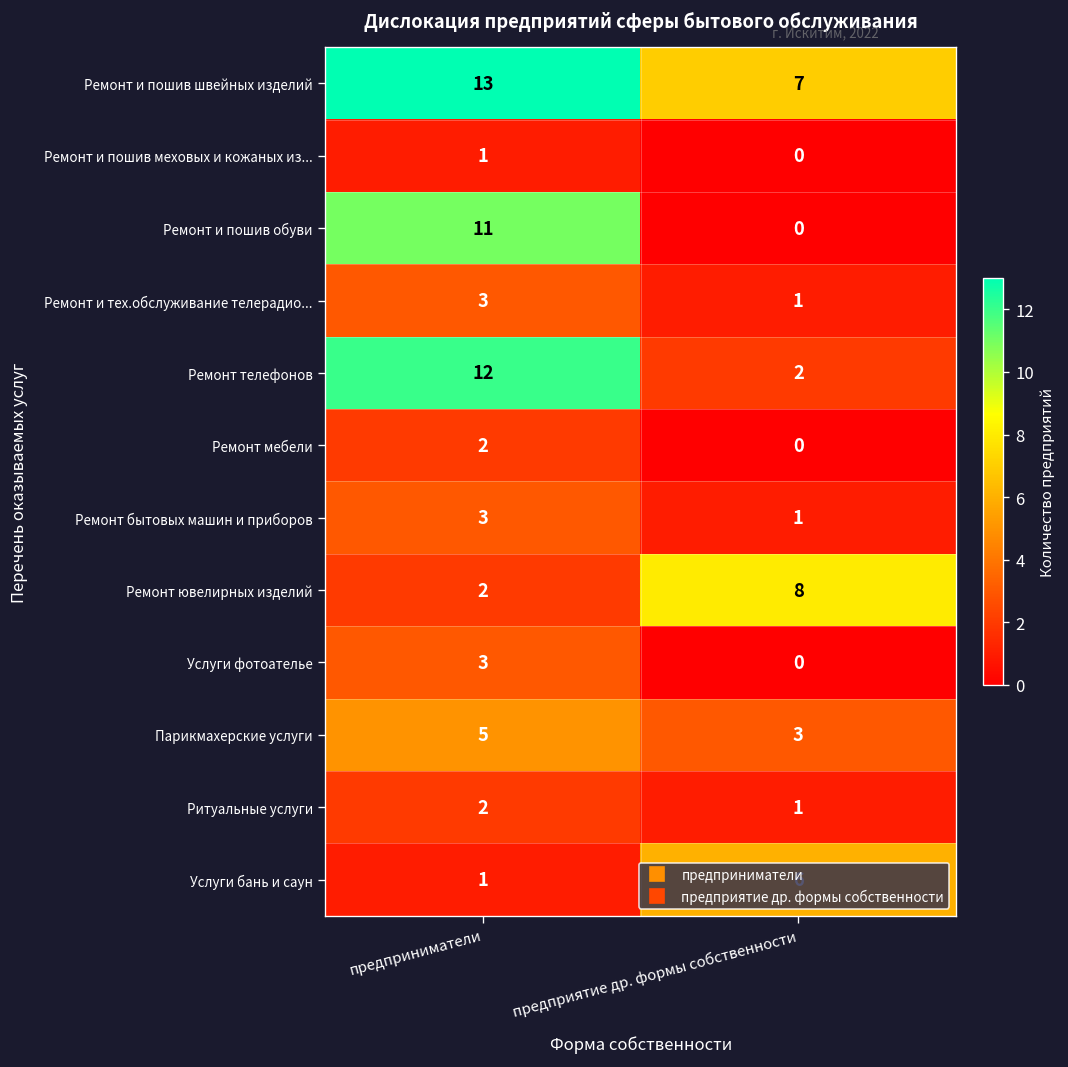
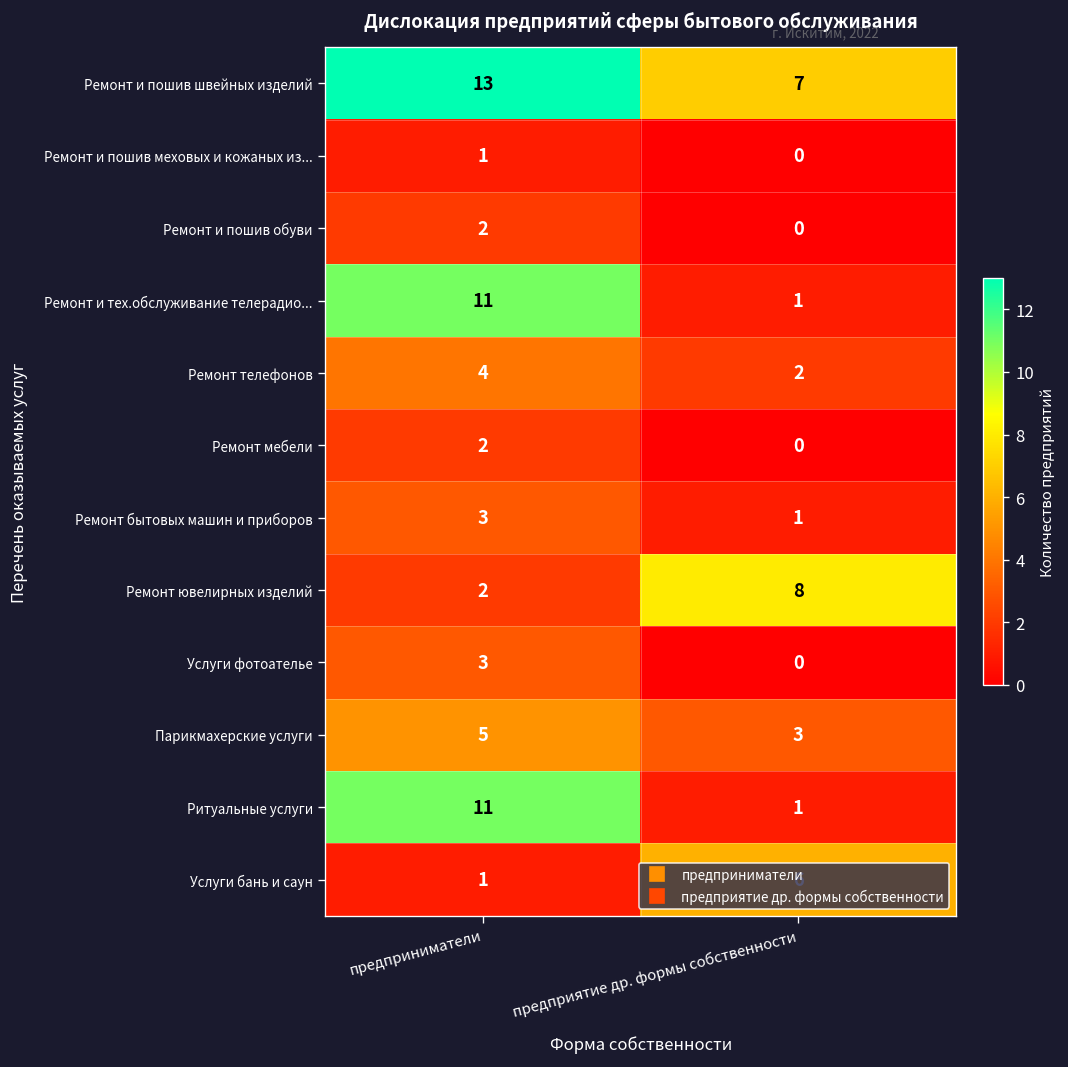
Ремонт и пошив обуви, предприниматели: 11 -> 2
Ремонт и тех.обслуживание телерадио..., предприниматели: 3 -> 11
Ремонт телефонов, предприниматели: 12 -> 4
Ритуальные услуги, предприниматели: 2 -> 11
